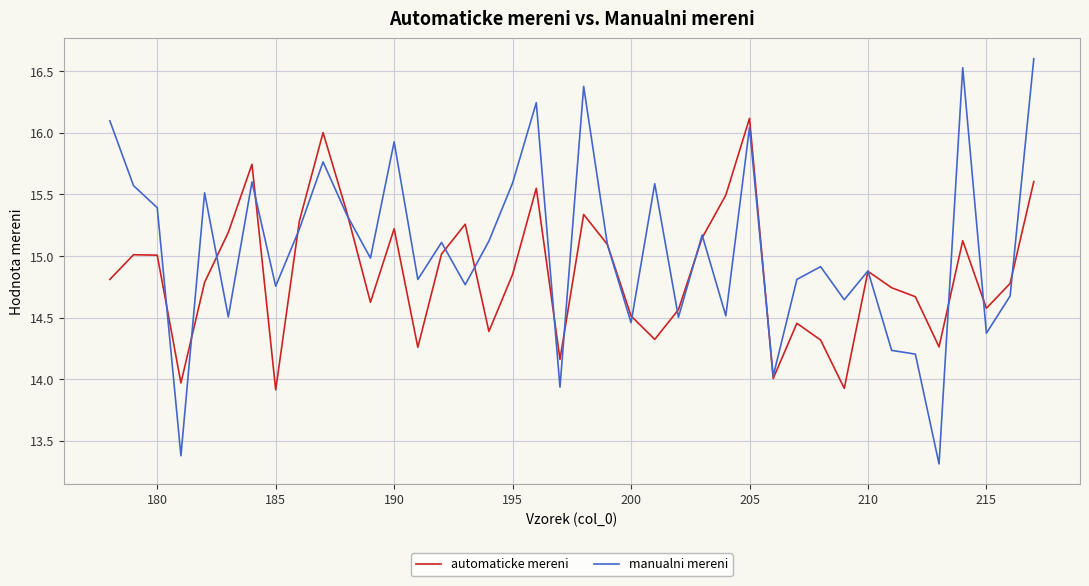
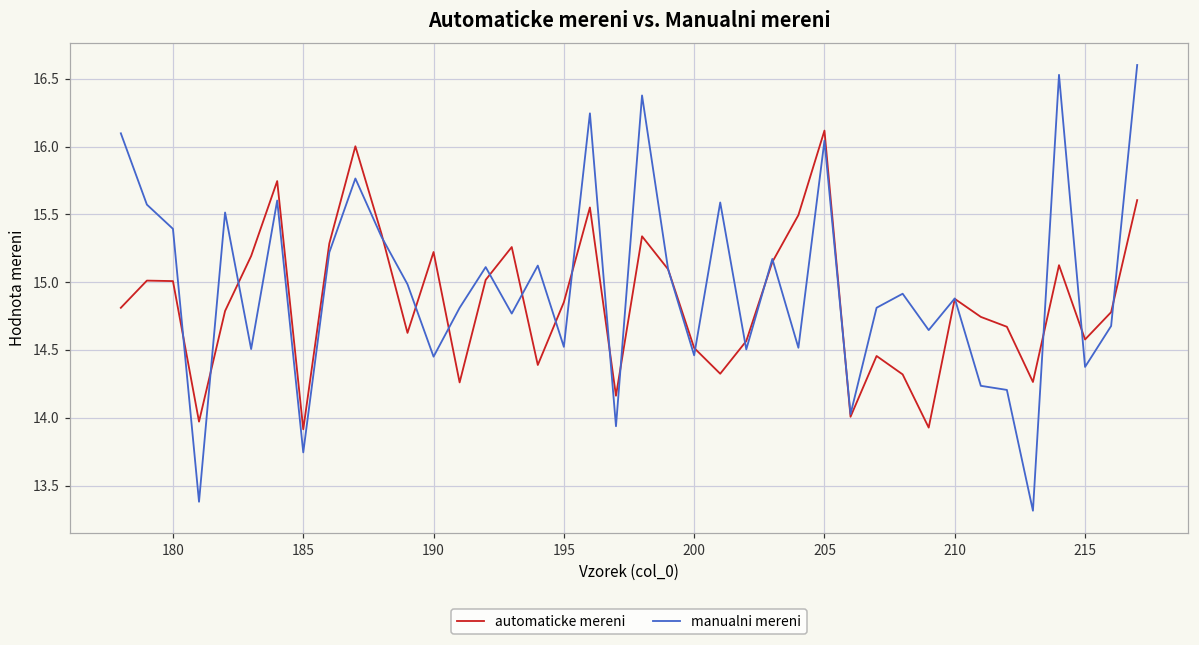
manualni mereni, 185: 14.76 -> 13.74
manualni mereni, 190: 15.93 -> 14.45
manualni mereni, 195: 15.59 -> 14.52
